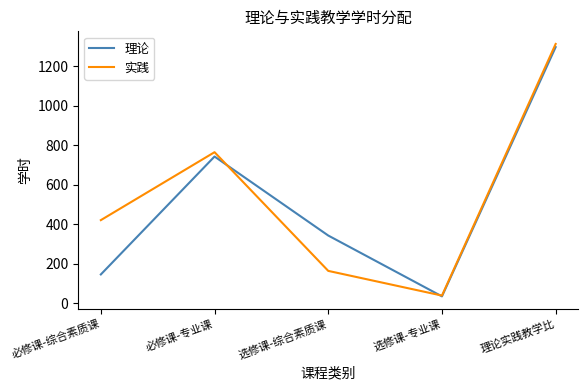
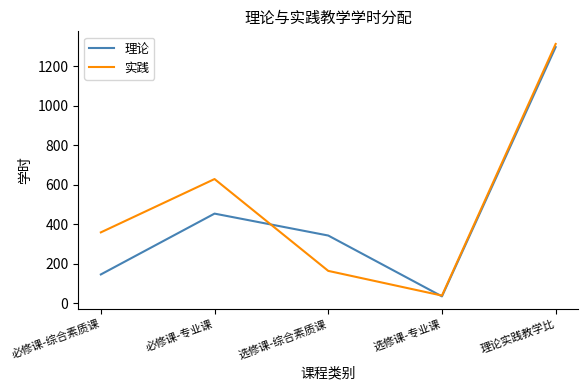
实践, 必修课-综合素质课: 420 -> 360
理论, 必修课-专业课: 740 -> 450
实践, 必修课-专业课: 760 -> 630
